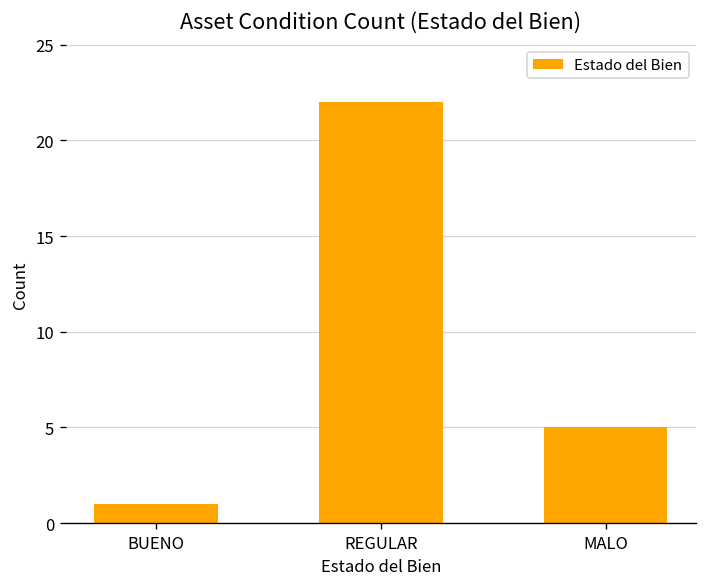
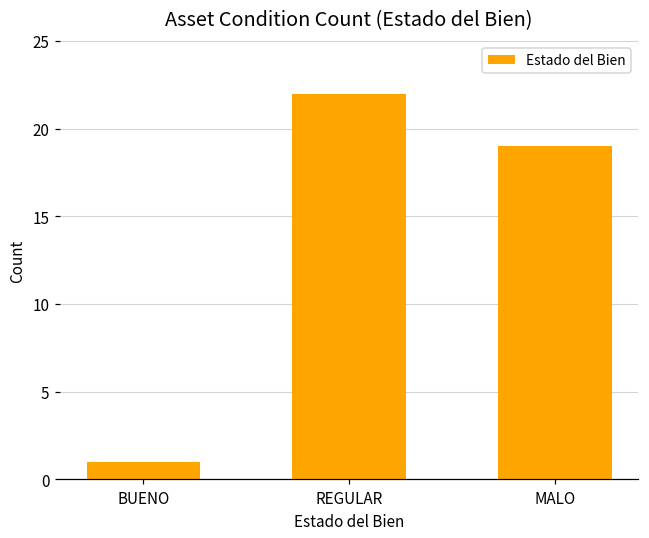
MALO: 5 -> 19
